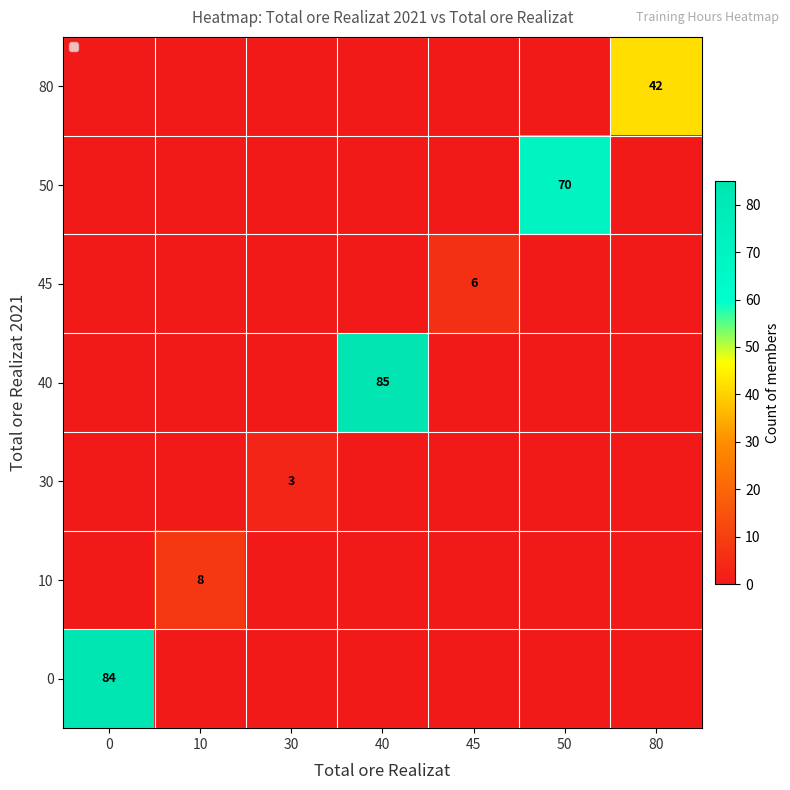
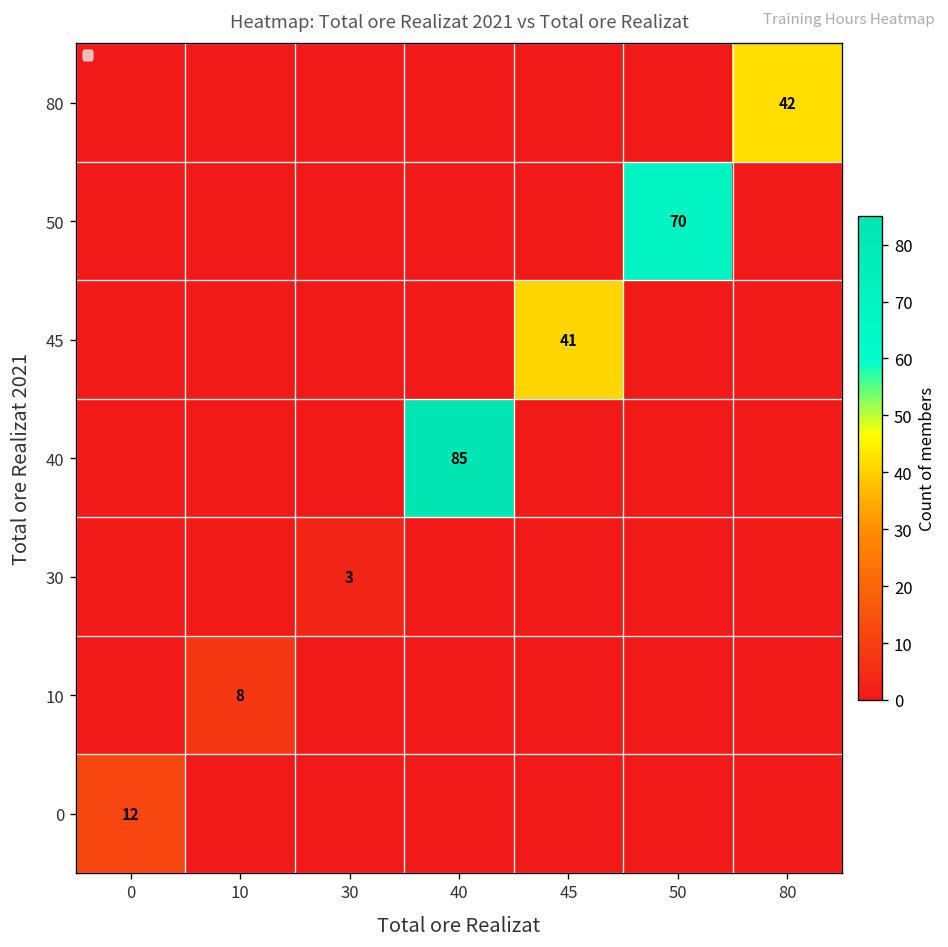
45, 45: 6 -> 41
0, 0: 84 -> 12
